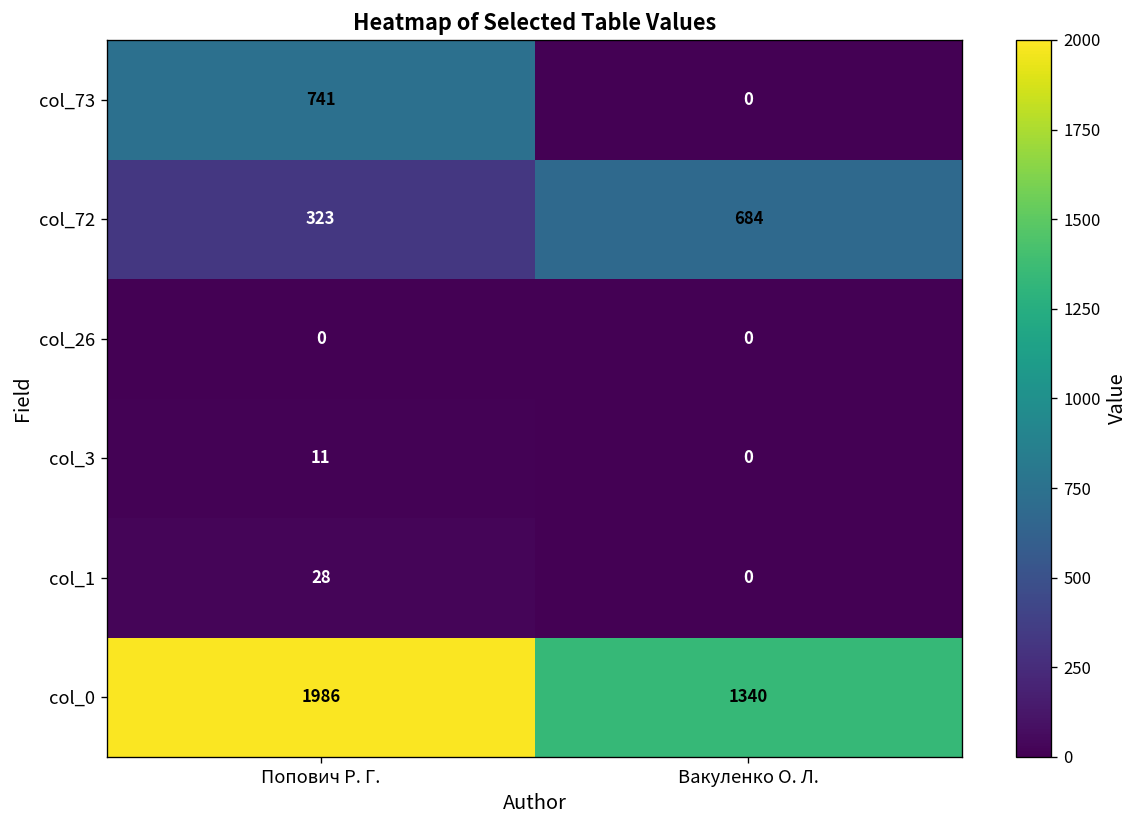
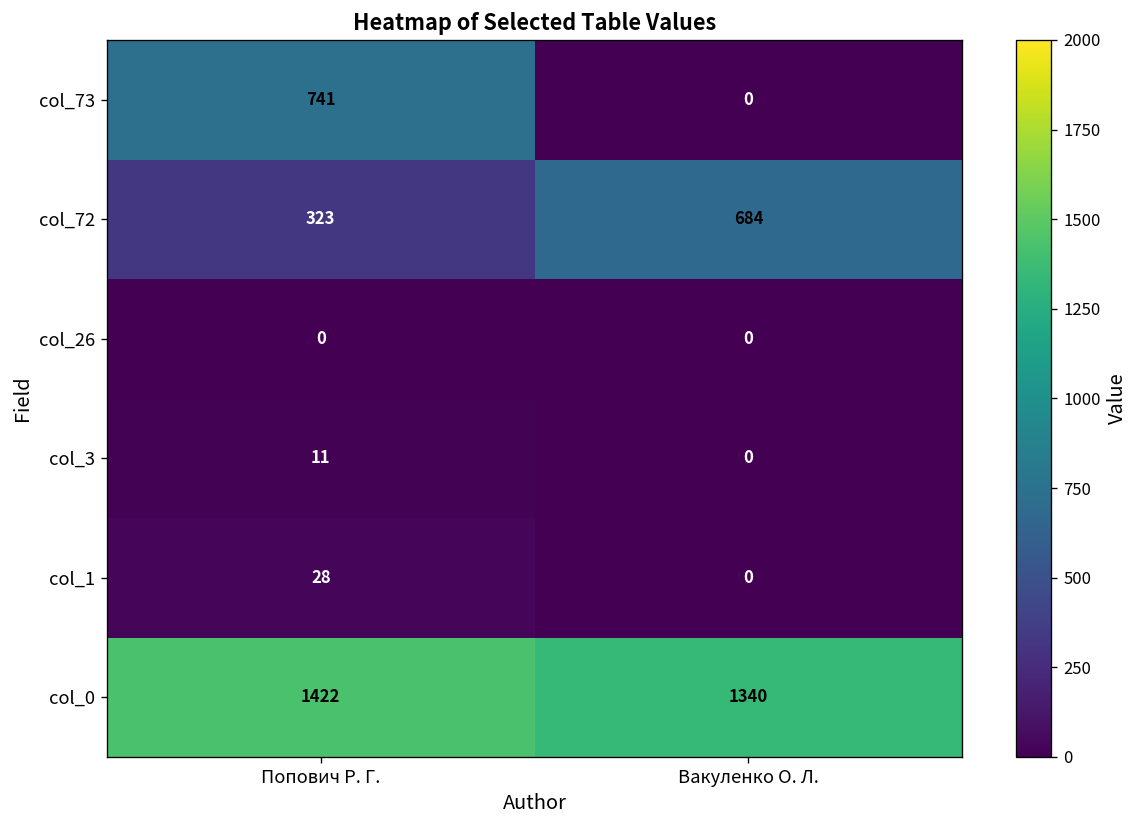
col_0, Попович Р. Г.: 1986 -> 1422
